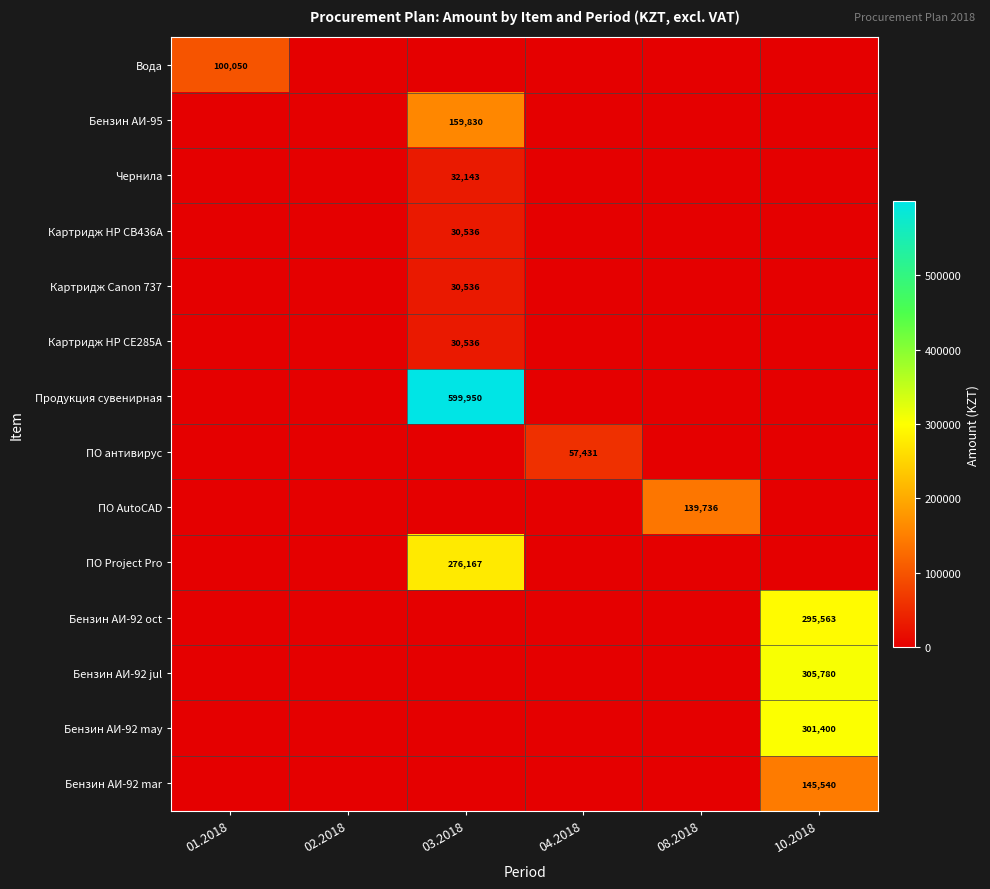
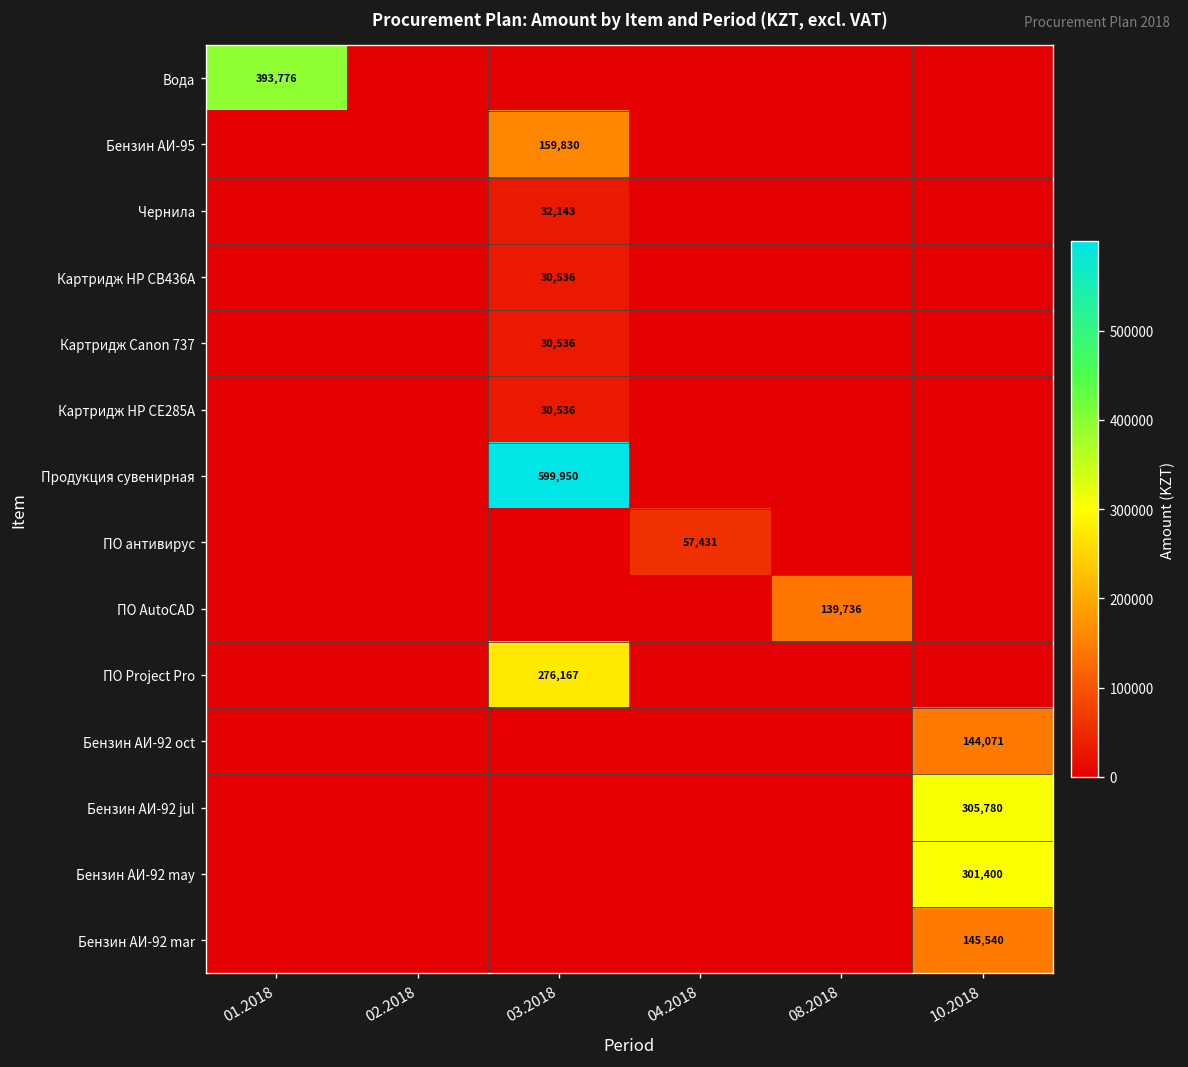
Вода, 01.2018: 100,050 -> 393,776
Бензин АИ-92 oct, 10.2018: 295,563 -> 144,071
